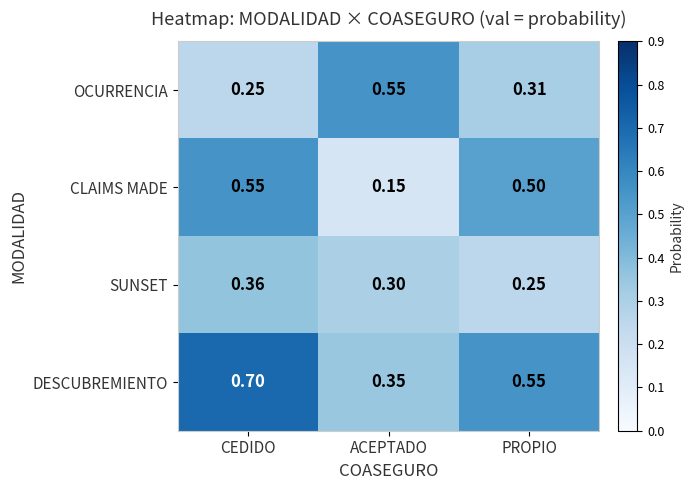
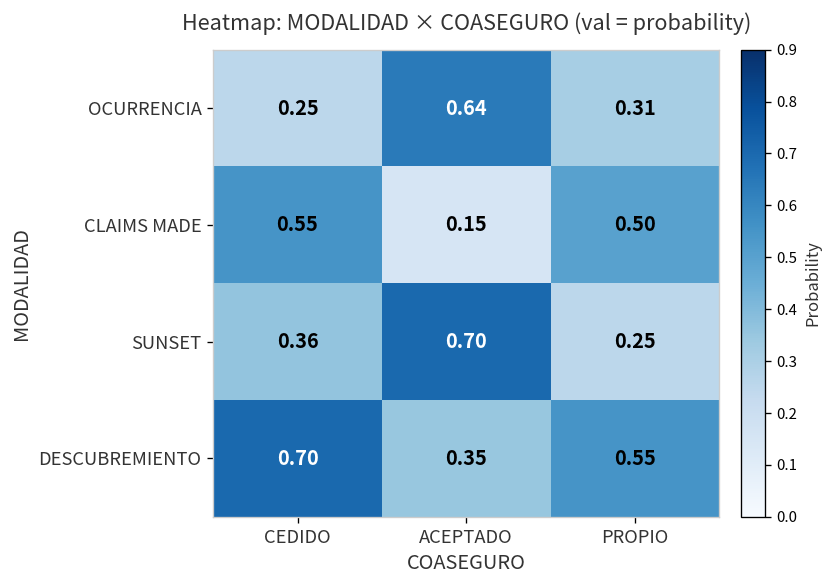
OCURRENCIA, ACEPTADO: 0.55 -> 0.64
SUNSET, ACEPTADO: 0.30 -> 0.70
